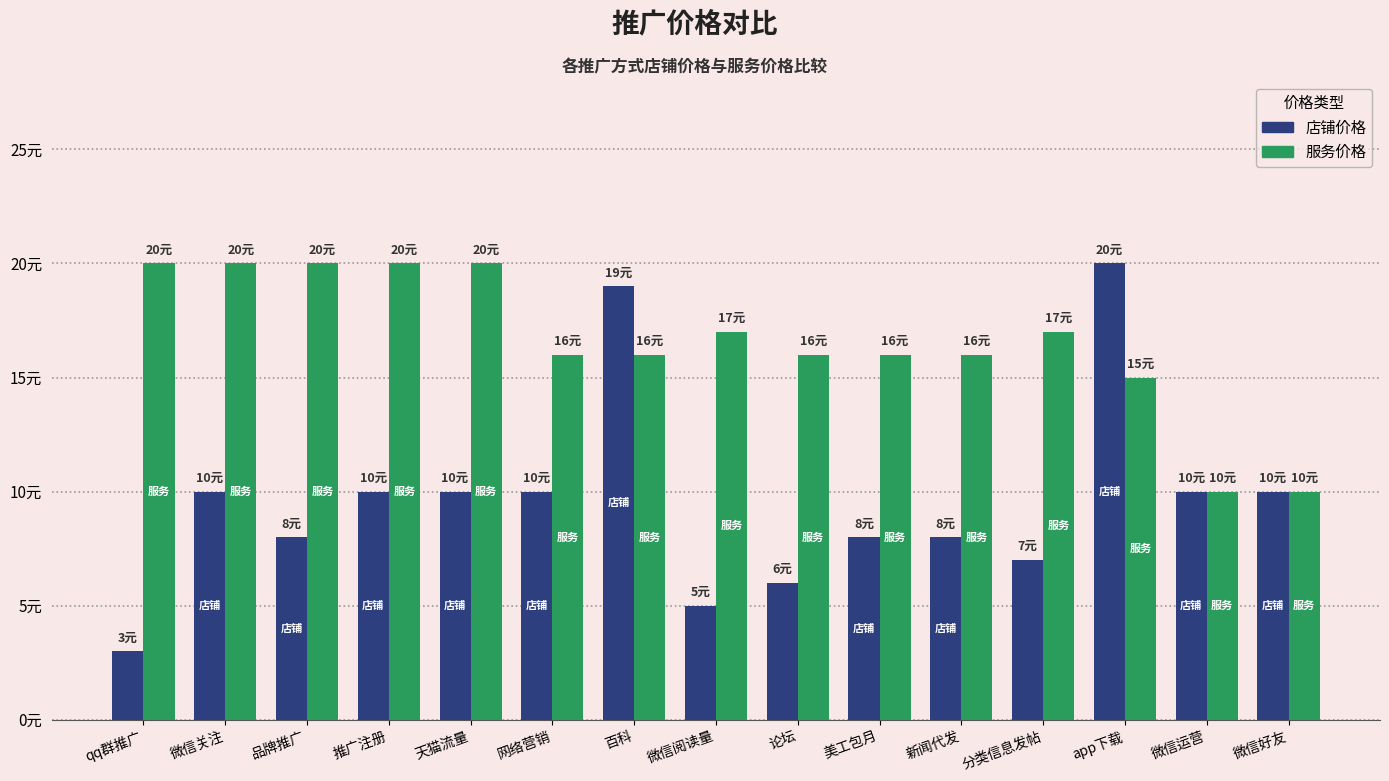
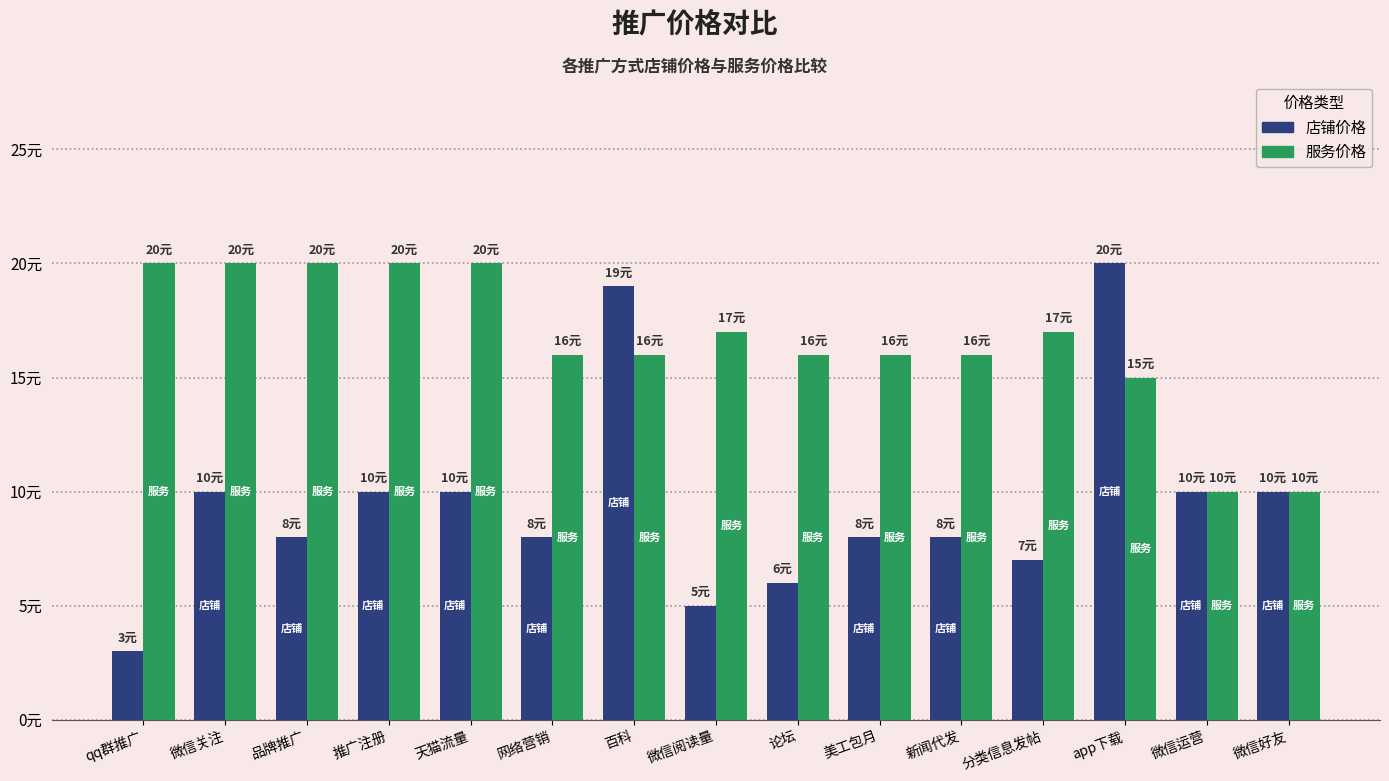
店铺价格, 网络营销: 10元 -> 8元
